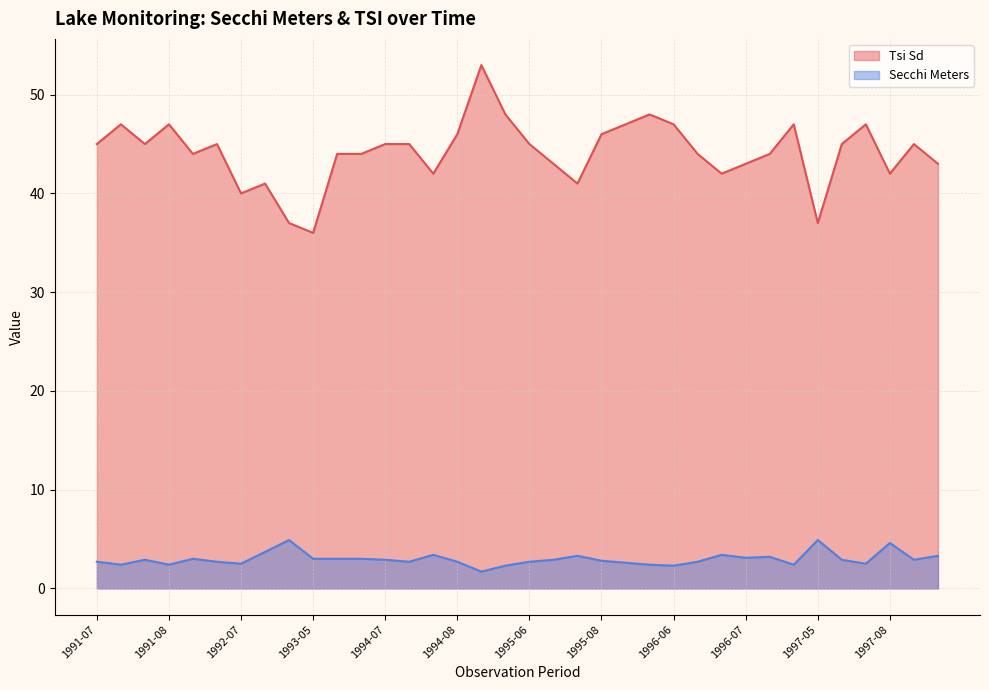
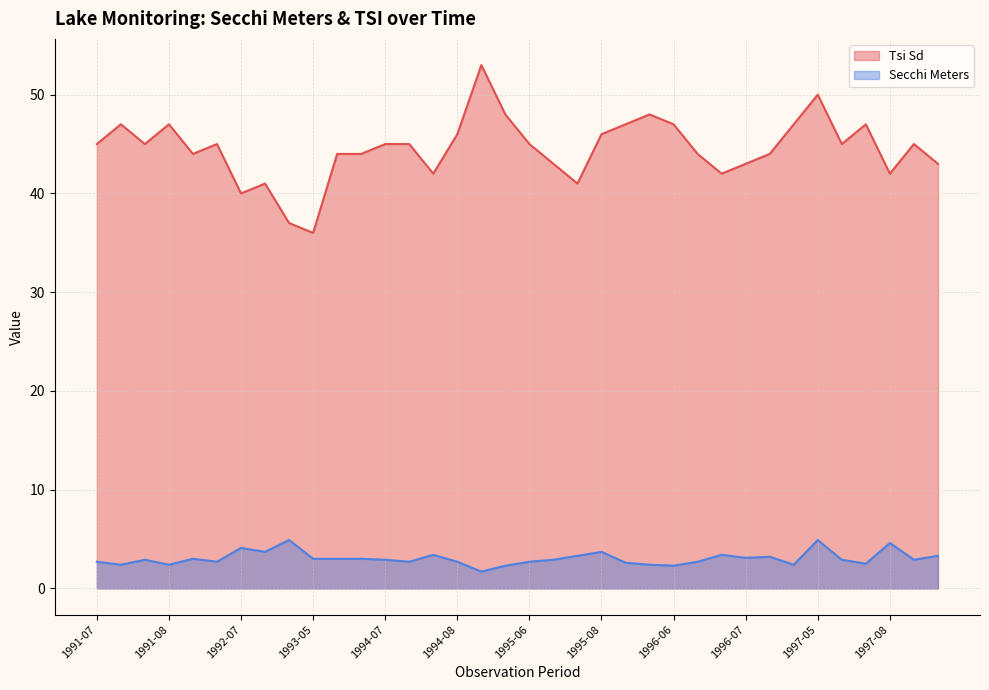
Secchi Meters, 1992-07: 3 -> 4
Secchi Meters, 1995-08: 3 -> 4
Tsi Sd, 1997-05: 37 -> 50
